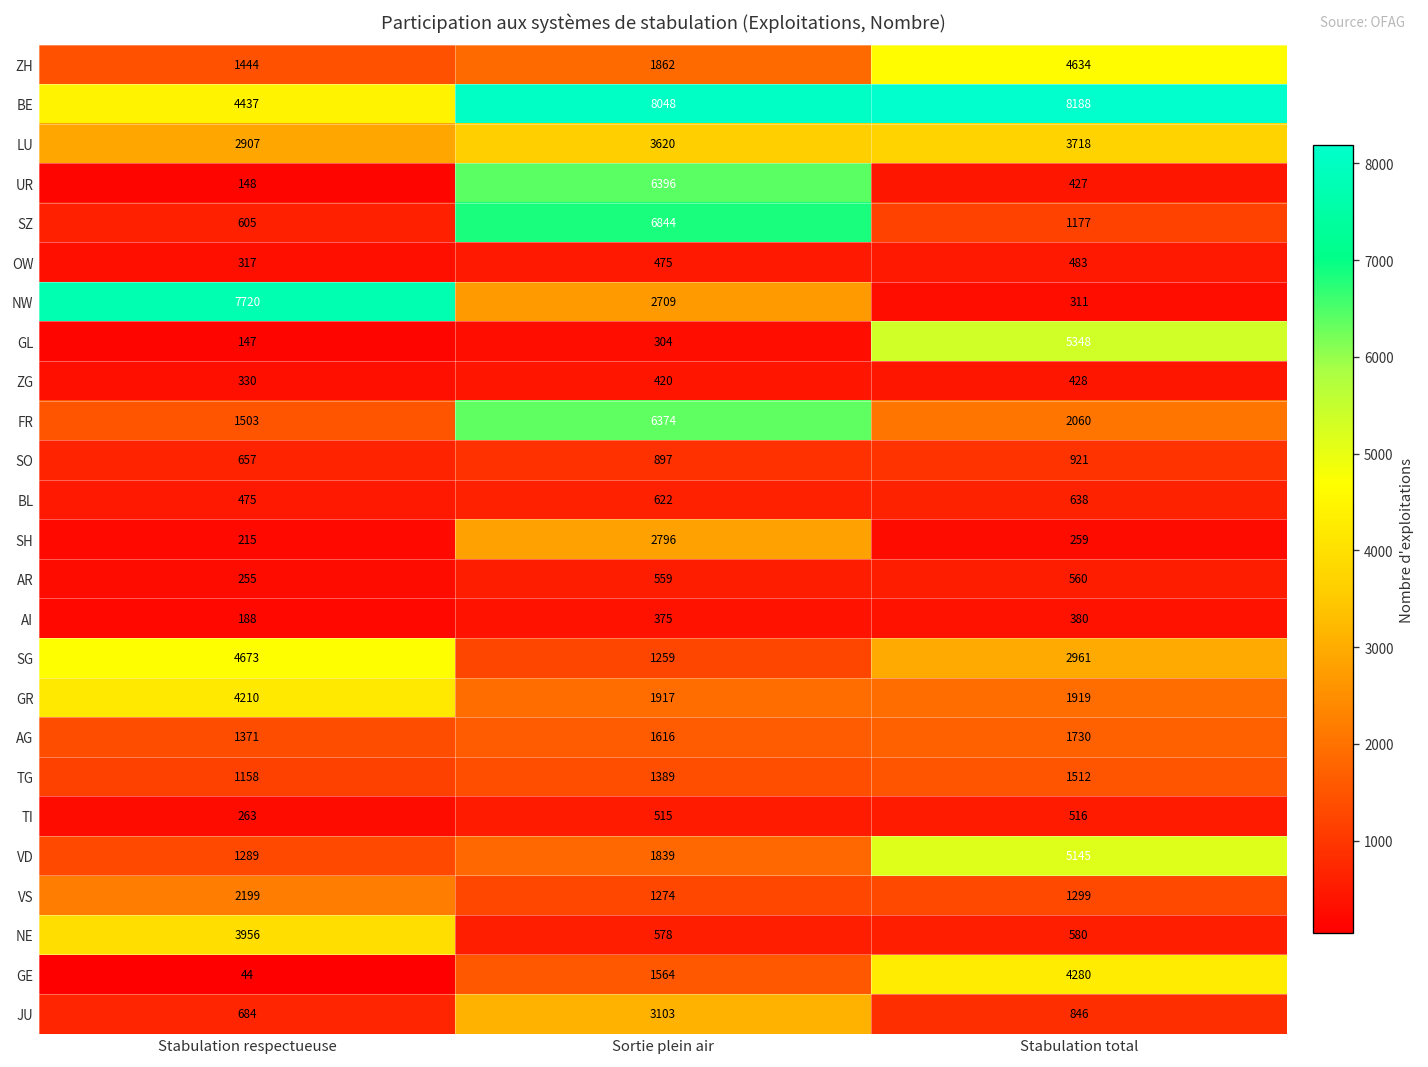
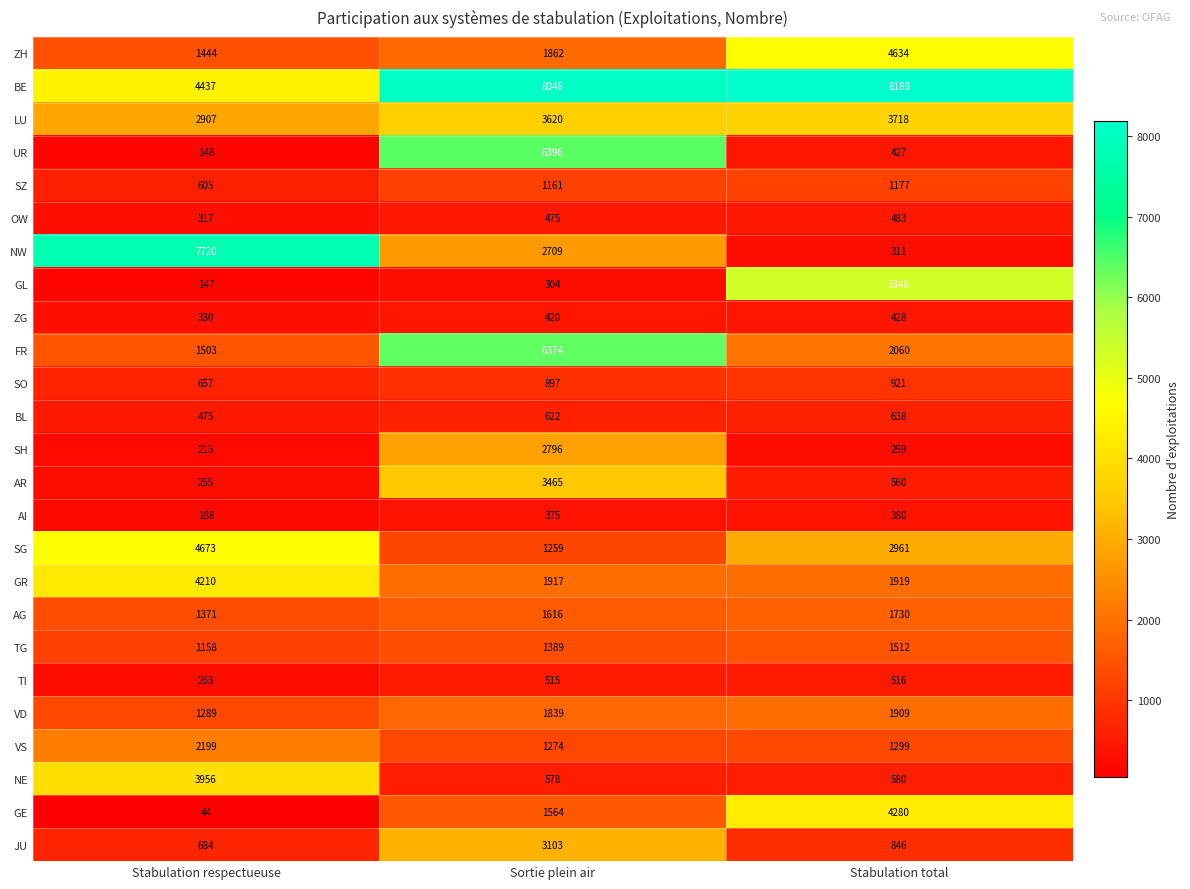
SZ, Sortie plein air: 6844 -> 1161
AR, Sortie plein air: 559 -> 3465
VD, Stabulation total: 5145 -> 1909
